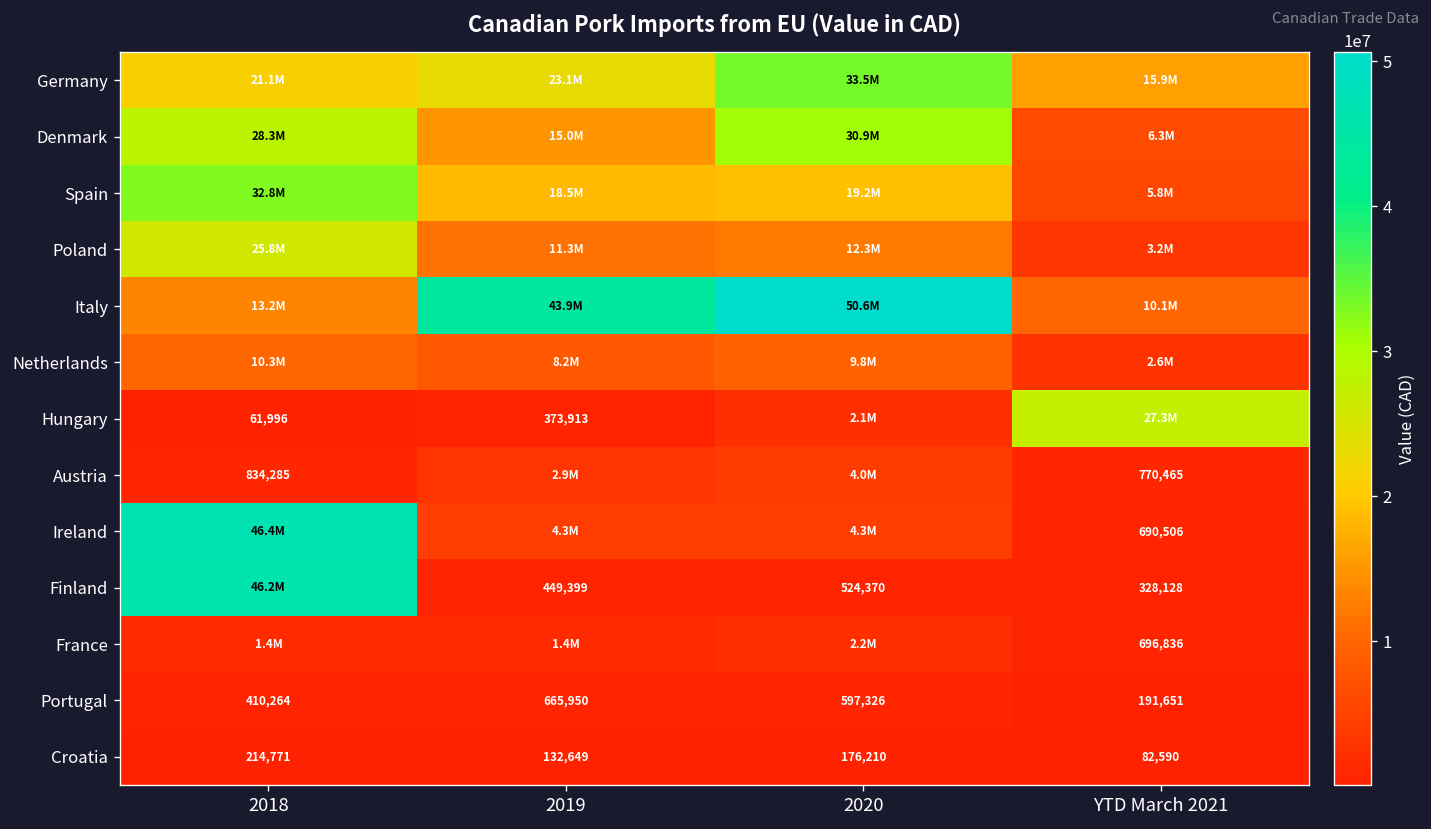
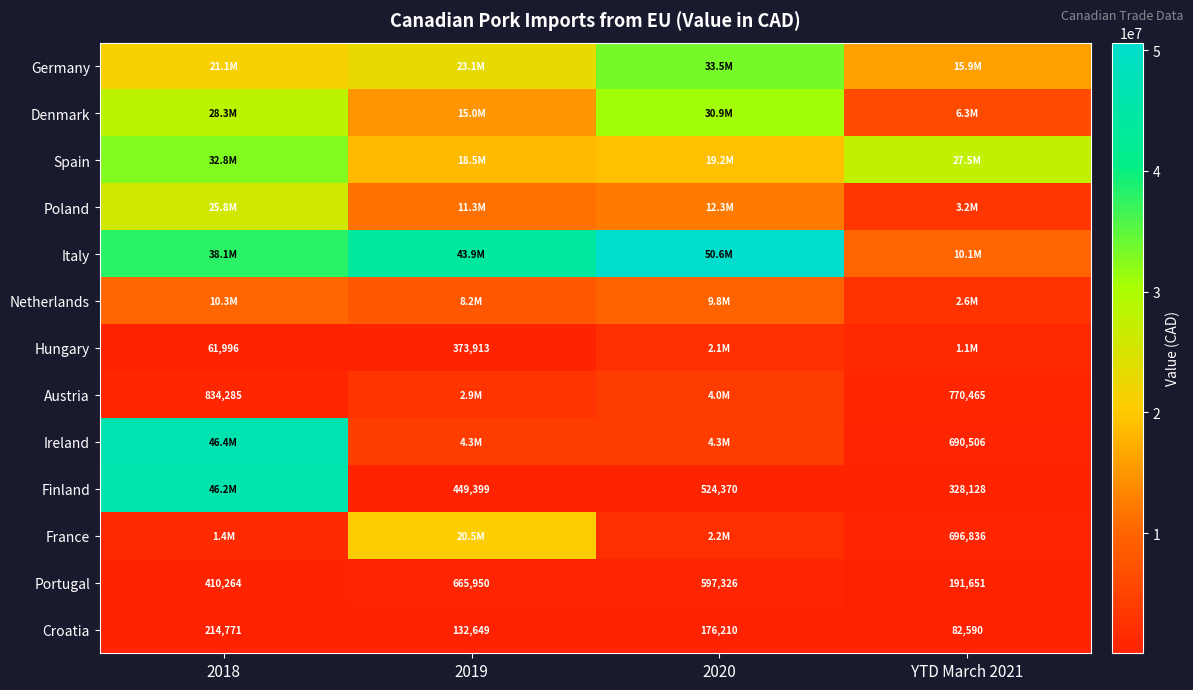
Spain, YTD March 2021: 5.8M -> 27.5M
Italy, 2018: 13.2M -> 38.1M
Hungary, YTD March 2021: 27.3M -> 1.1M
France, 2019: 1.4M -> 20.5M
